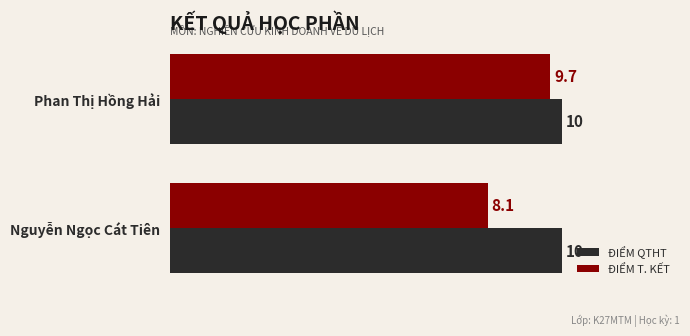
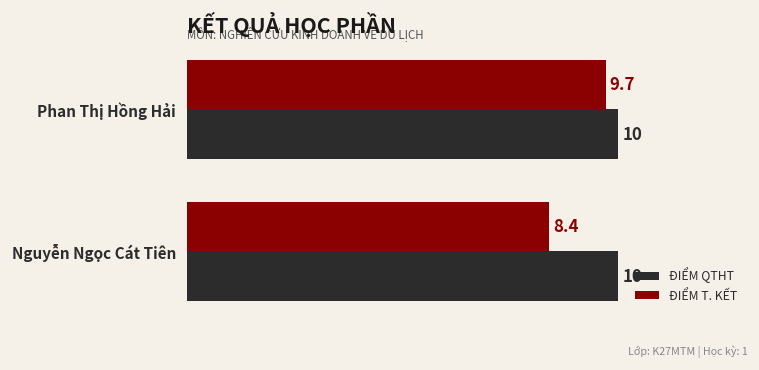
ĐIỂM T. KẾT, Nguyễn Ngọc Cát Tiên: 8.1 -> 8.4
